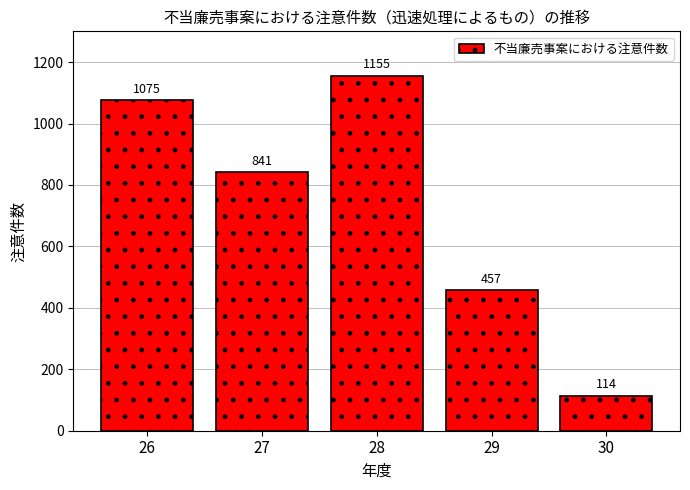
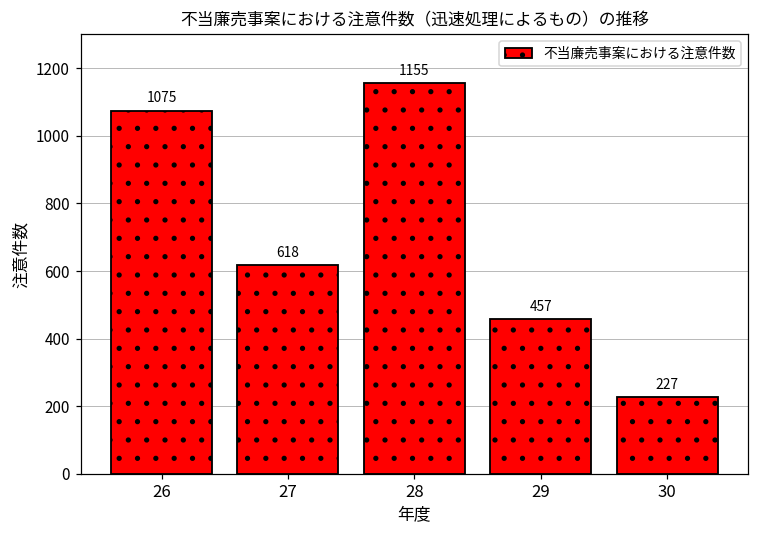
27: 841 -> 618
30: 114 -> 227
